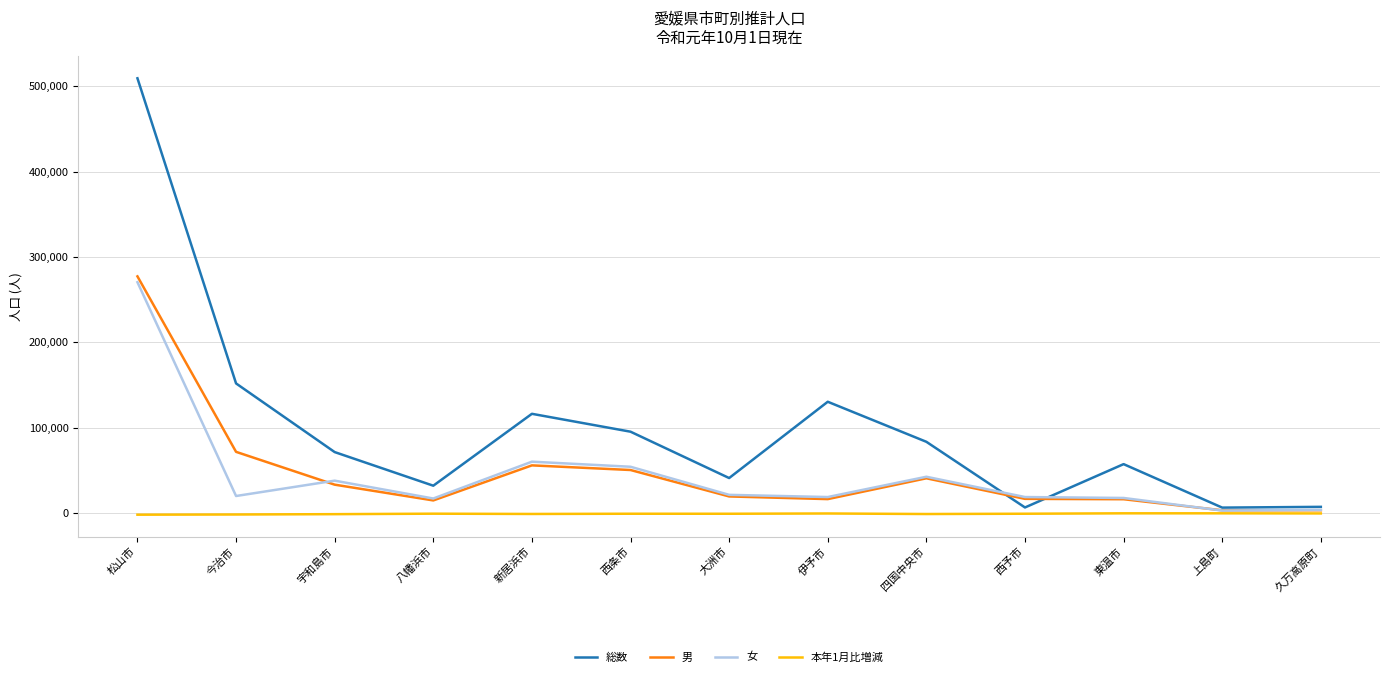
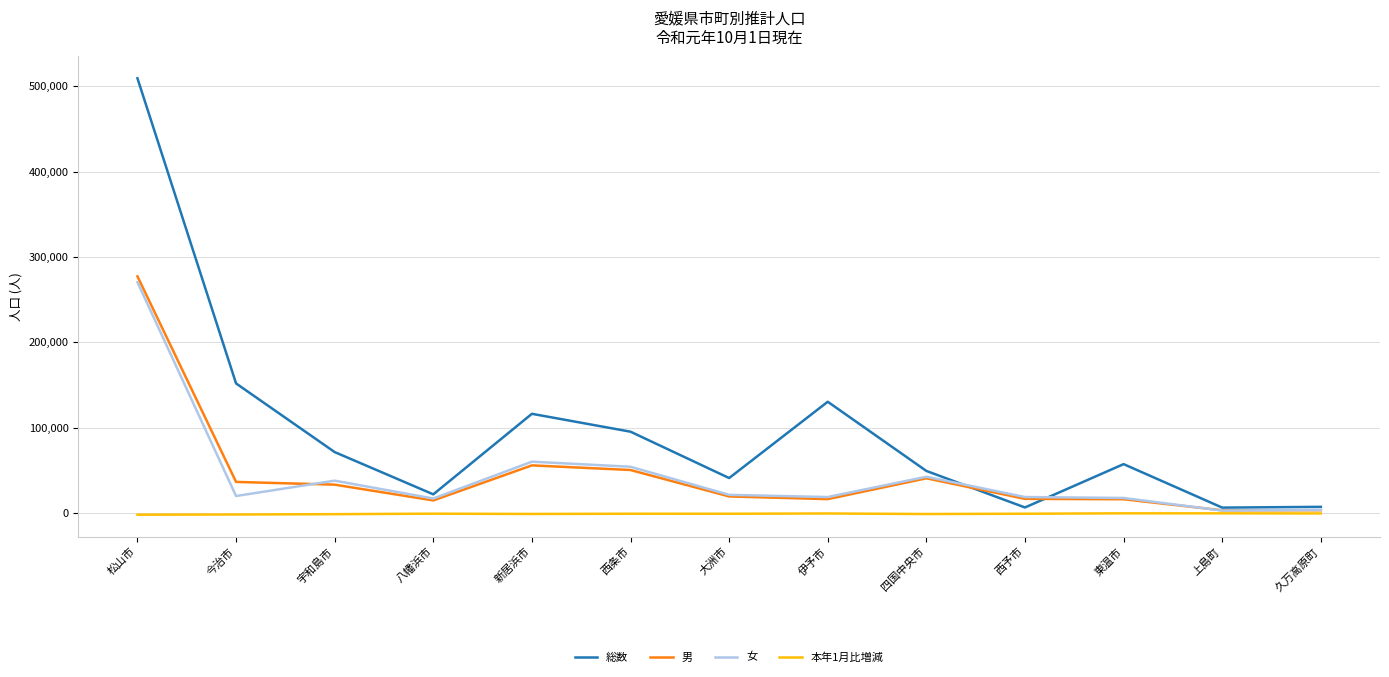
男, 今治市: 70,000 -> 40,000
総数, 八幡浜市: 30,000 -> 20,000
総数, 四国中央市: 80,000 -> 50,000
